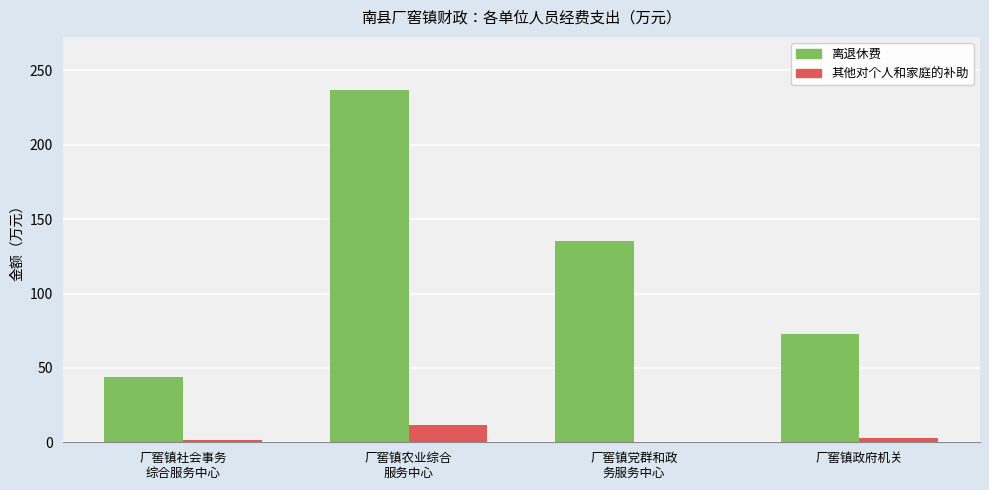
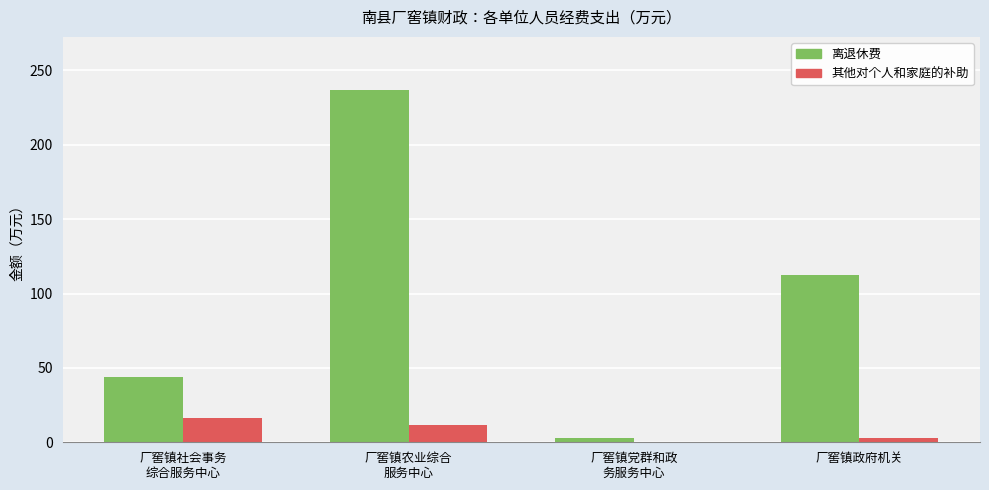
其他对个人和家庭的补助, 厂窖镇社会事务 综合服务中心: 2 -> 16
离退休费, 厂窖镇党群和政 务服务中心: 135 -> 3
离退休费, 厂窖镇政府机关: 73 -> 112
